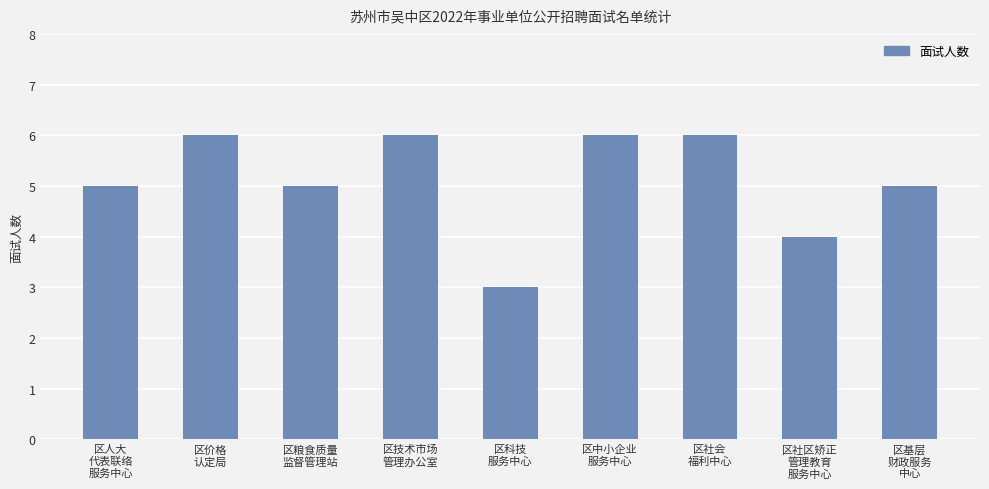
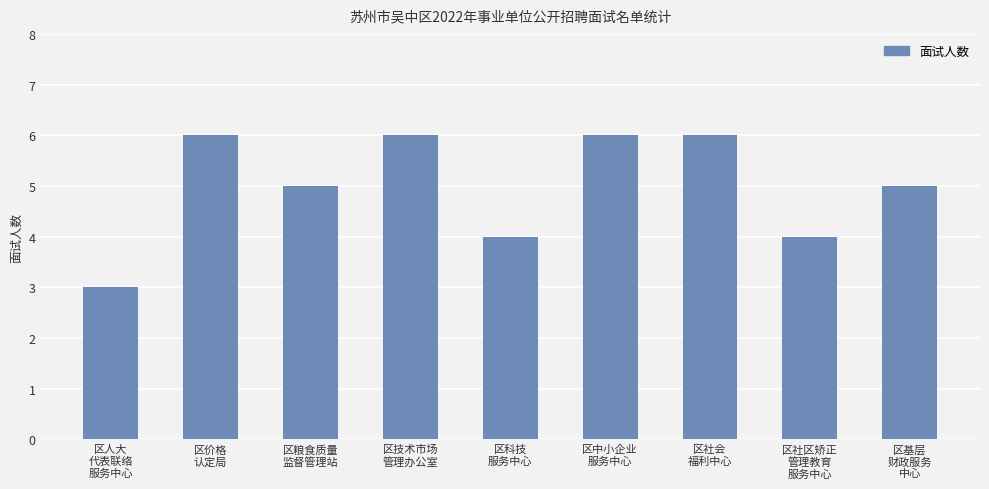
区人大 代表联络 服务中心: 5 -> 3
区科技 服务中心: 3 -> 4
